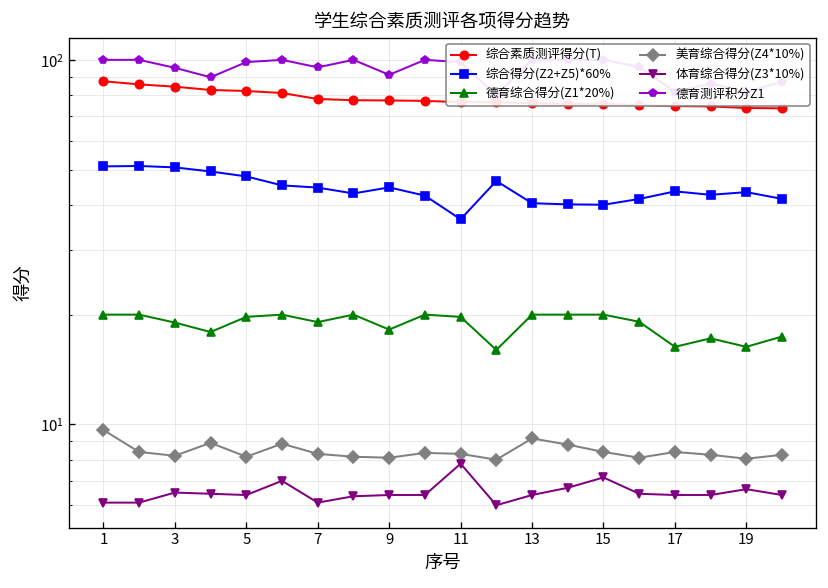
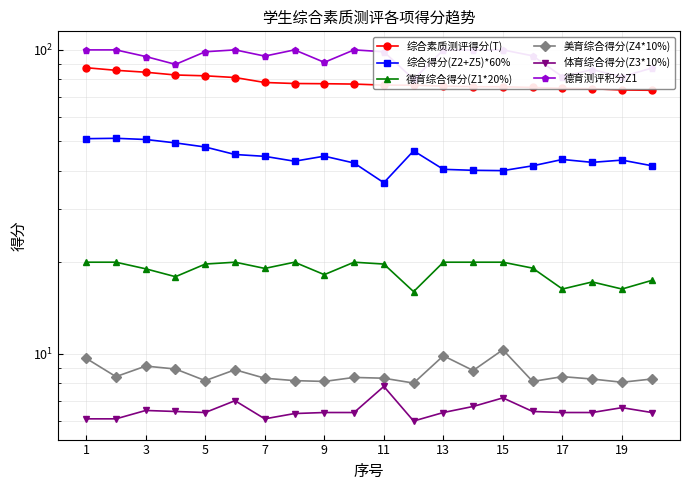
美育综合得分(Z4*10%), 3: 8.2 -> 9.1
美育综合得分(Z4*10%), 13: 9.2 -> 9.8
美育综合得分(Z4*10%), 15: 8.4 -> 10.3
